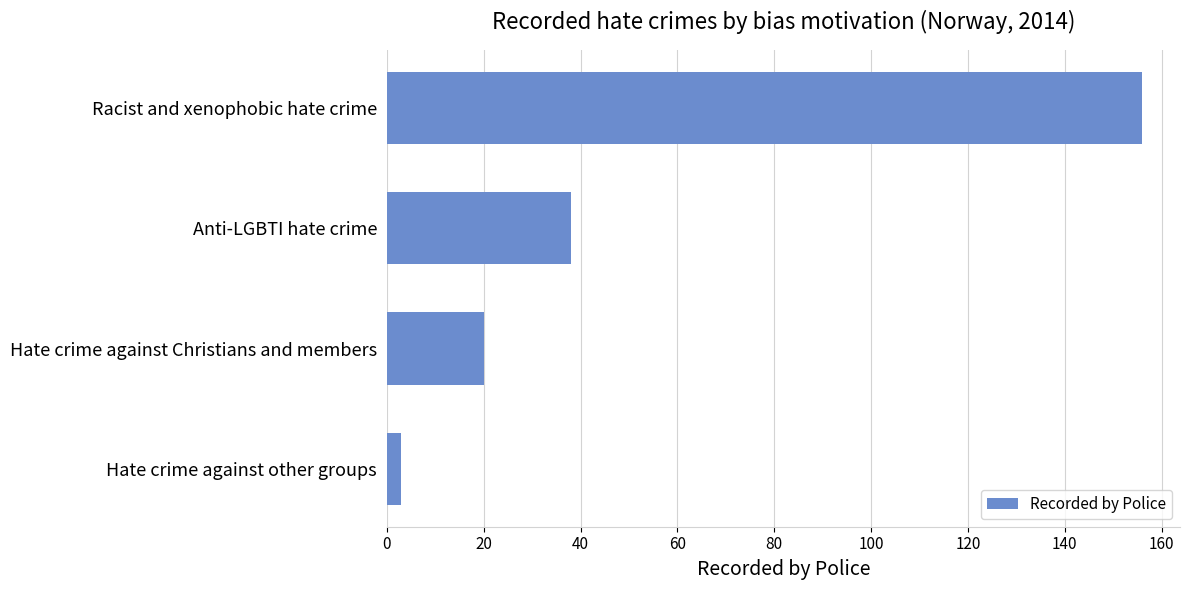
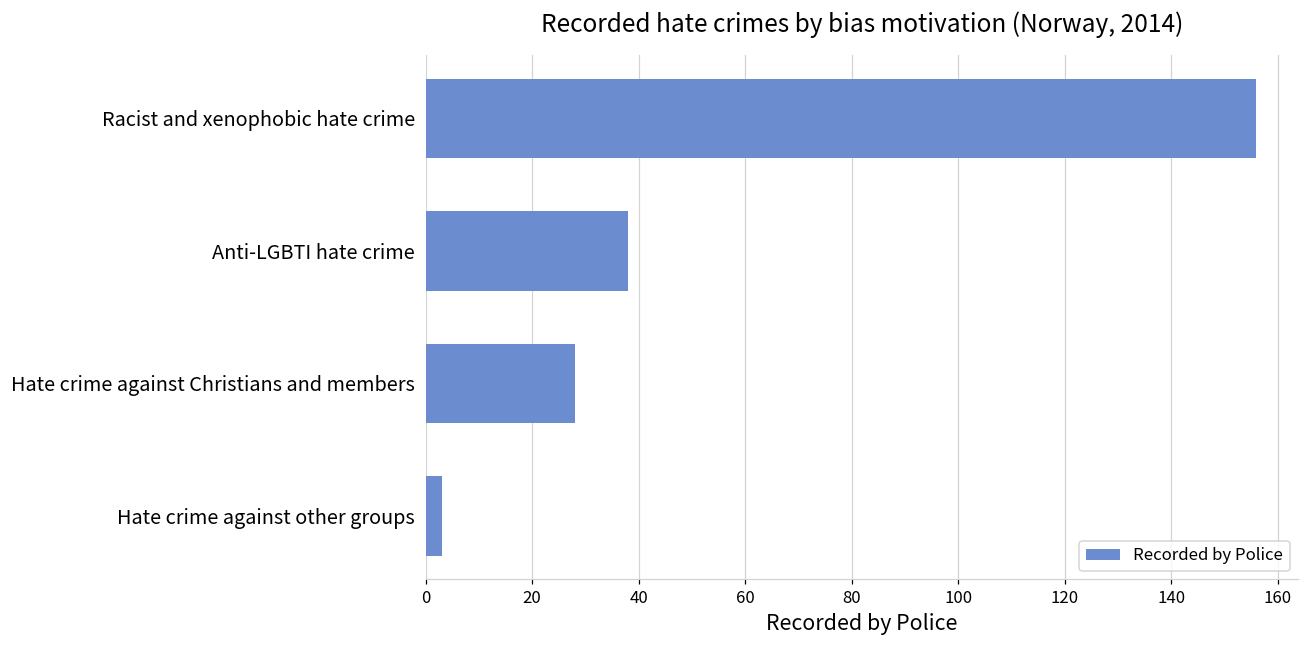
Hate crime against Christians and members: 20 -> 28
